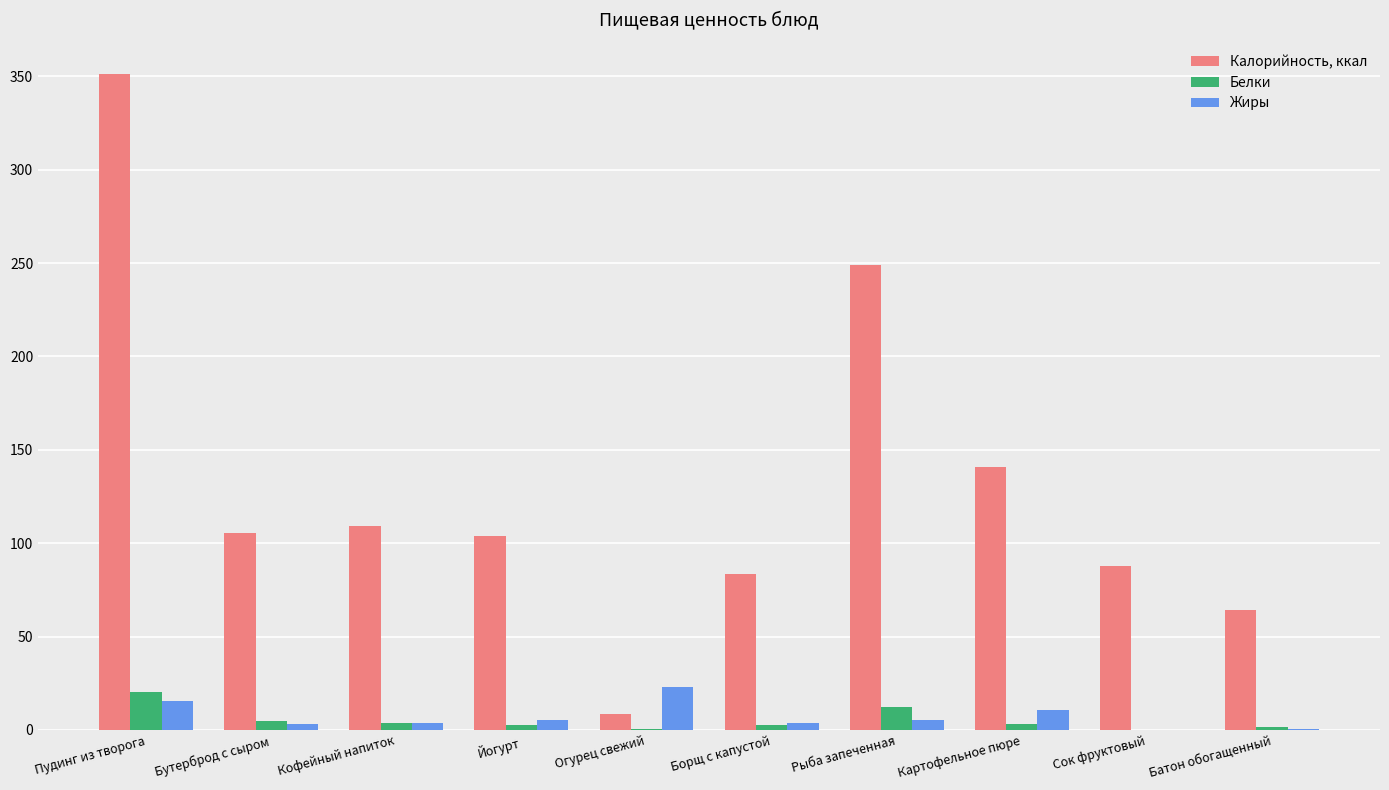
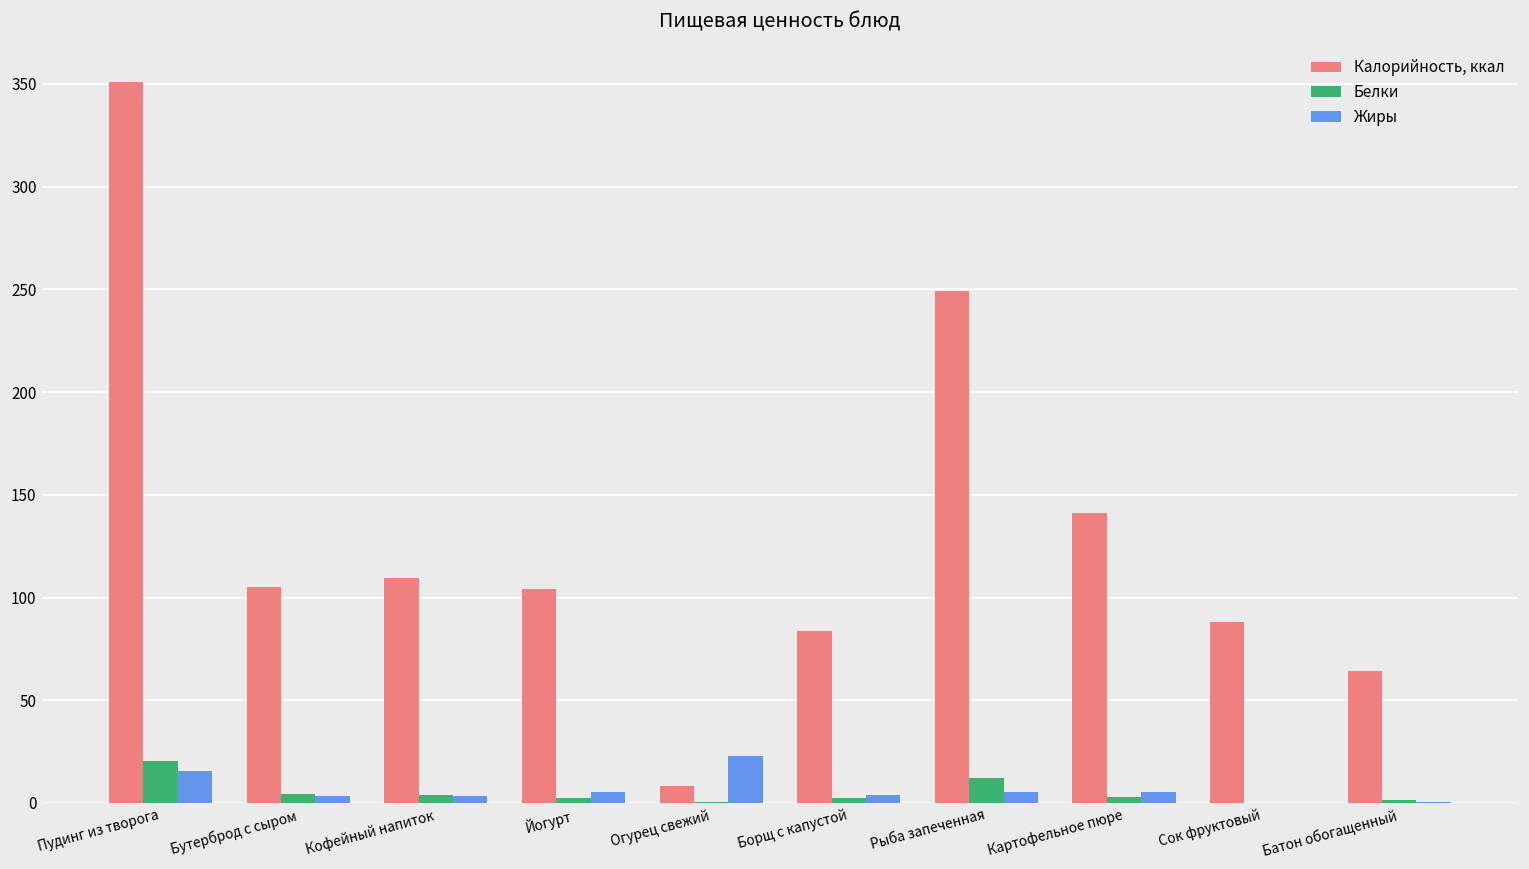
Жиры, Картофельное пюре: 11 -> 5
